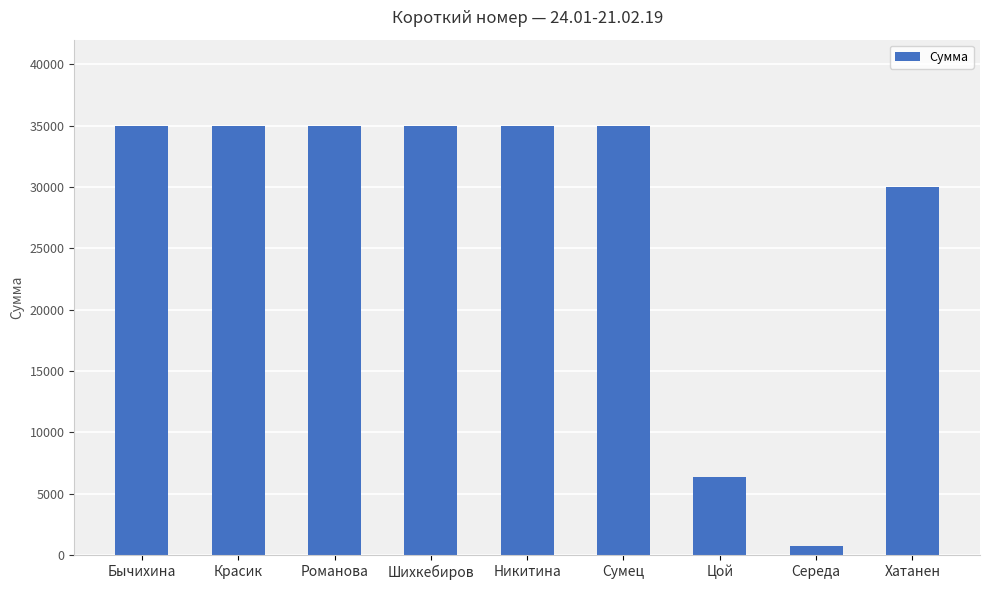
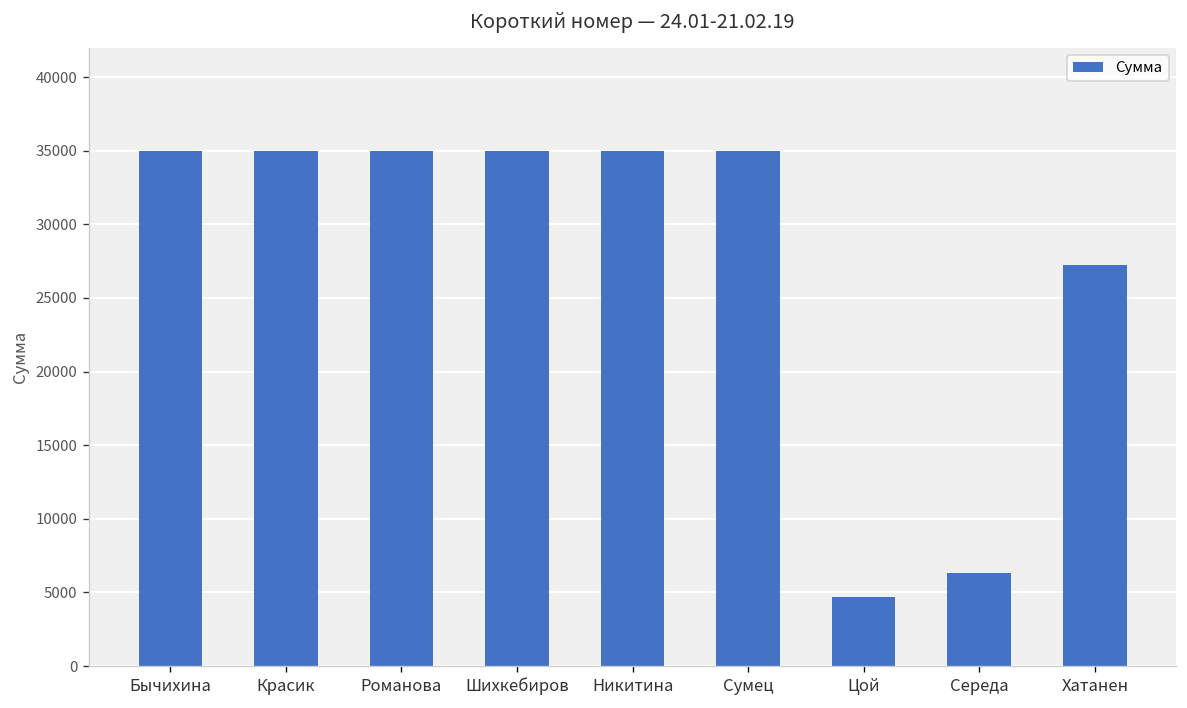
Цой: 6300 -> 4700
Середа: 800 -> 6300
Хатанен: 30000 -> 27200
